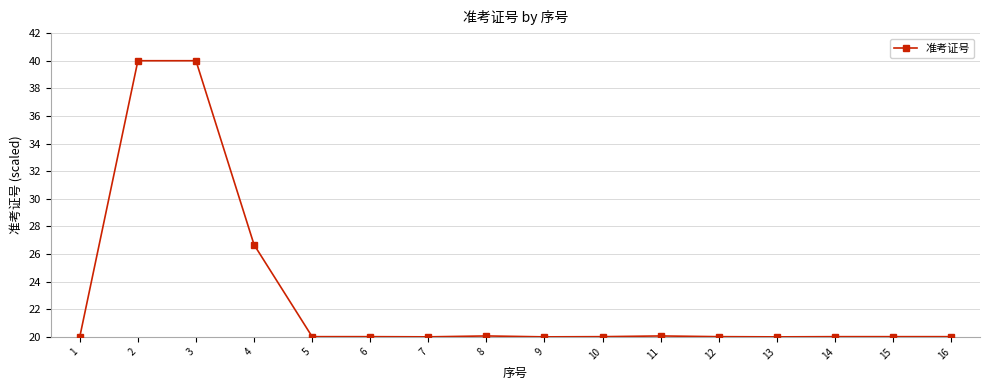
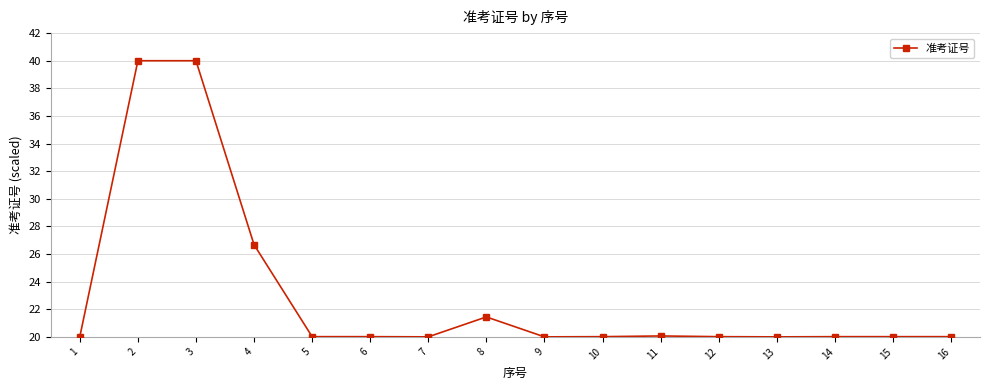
8: 20.1 -> 21.4
